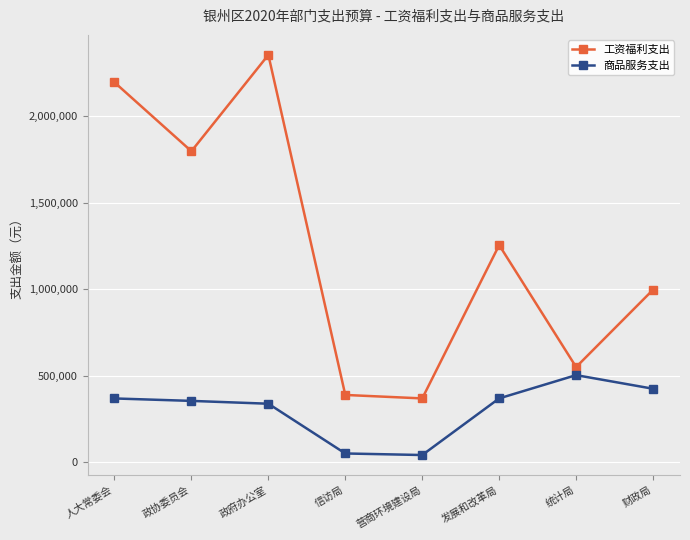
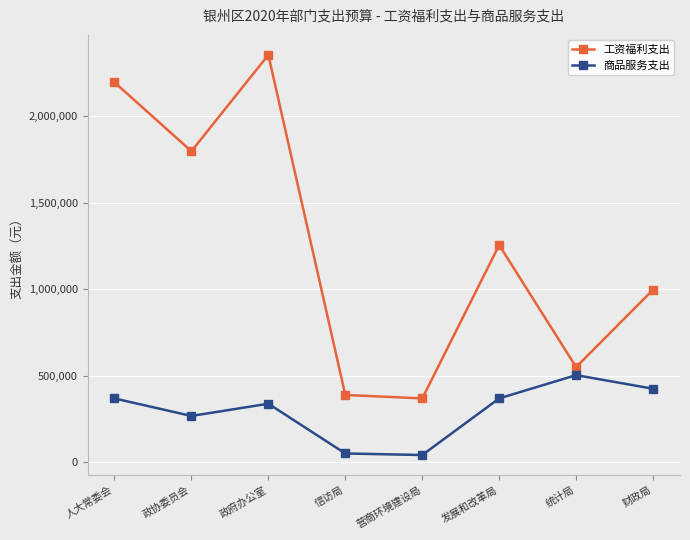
商品服务支出, 政协委员会: 350,000 -> 270,000
